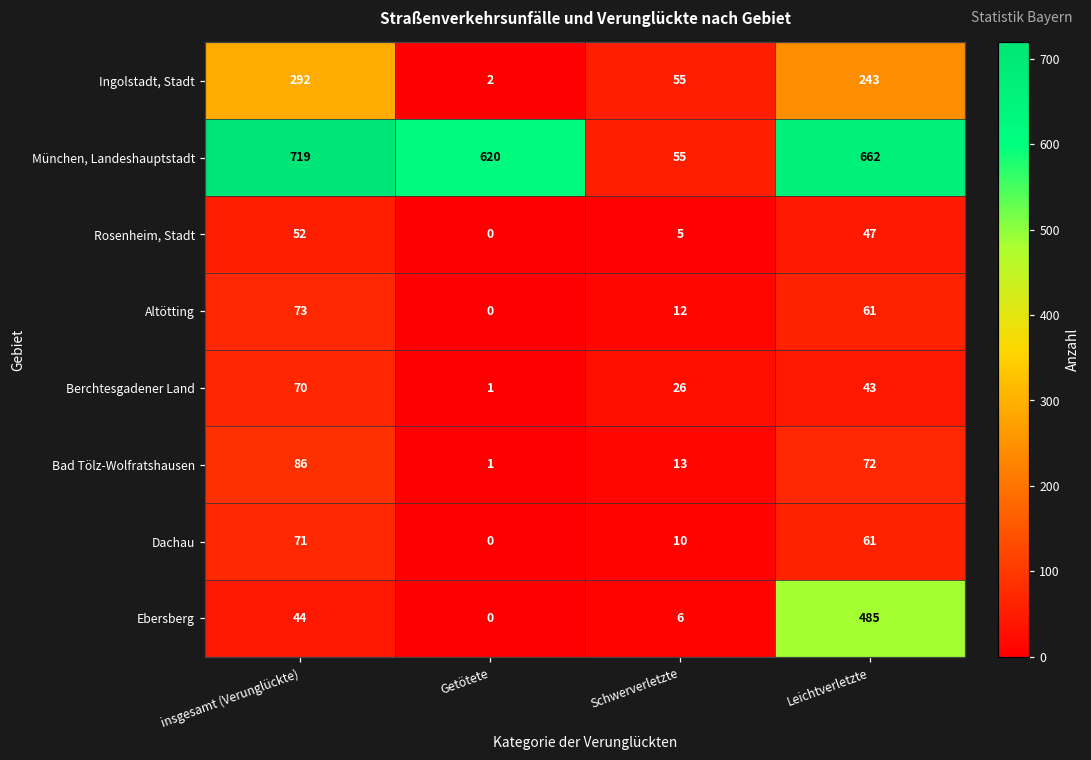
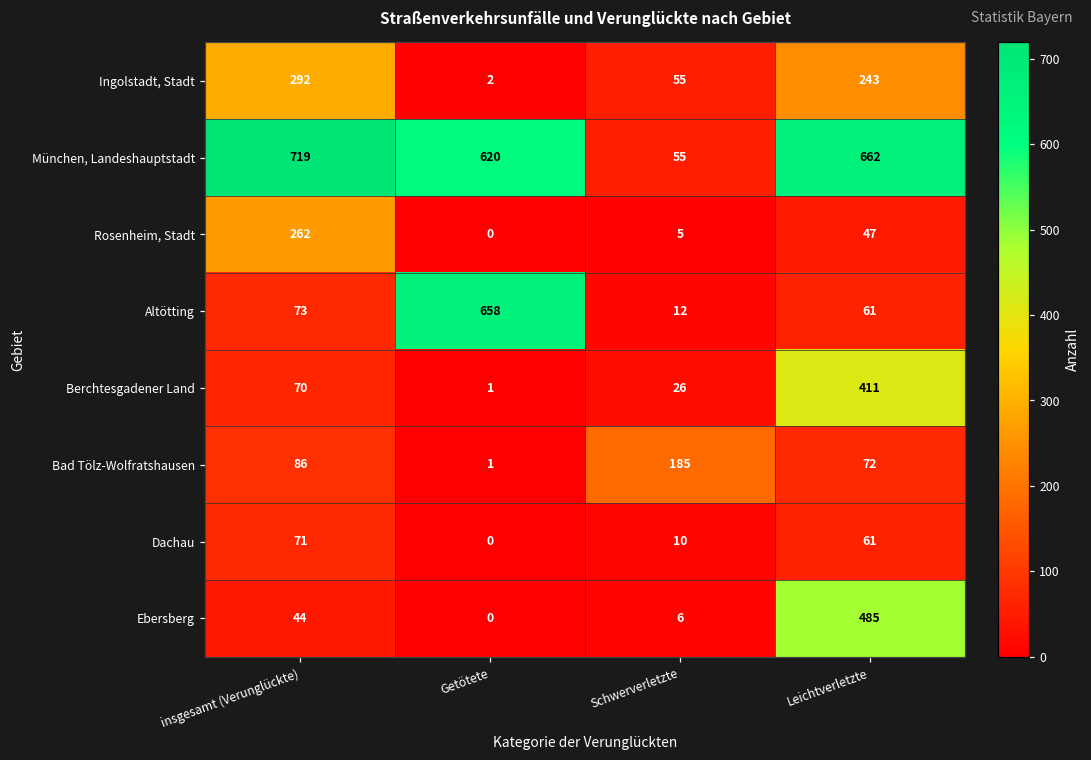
Rosenheim, Stadt, insgesamt (Verunglückte): 52 -> 262
Altötting, Getötete: 0 -> 658
Berchtesgadener Land, Leichtverletzte: 43 -> 411
Bad Tölz-Wolfratshausen, Schwerverletzte: 13 -> 185
